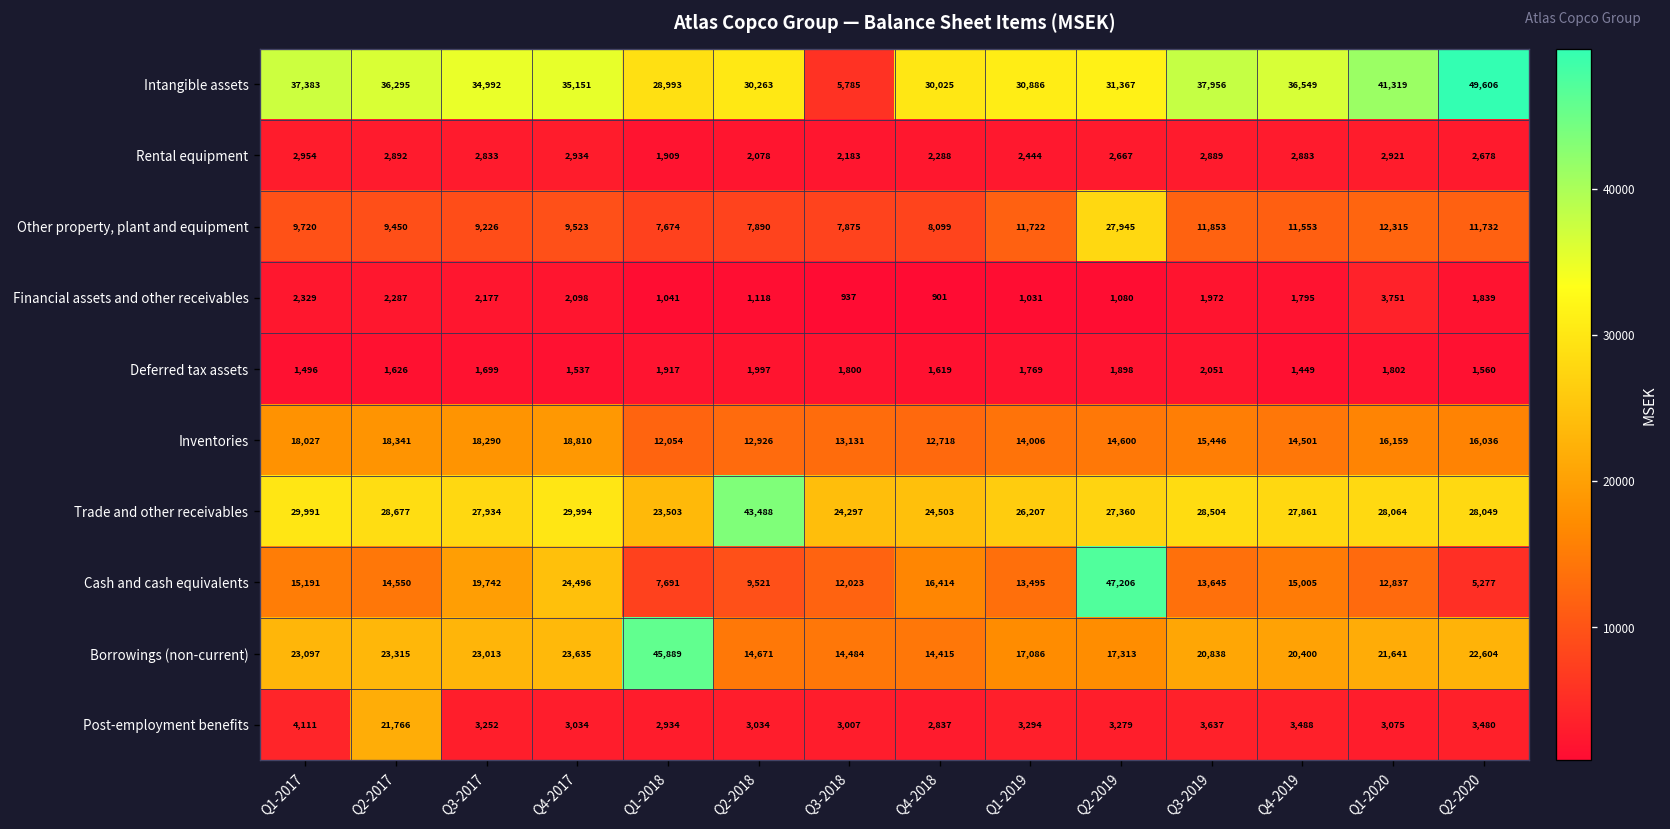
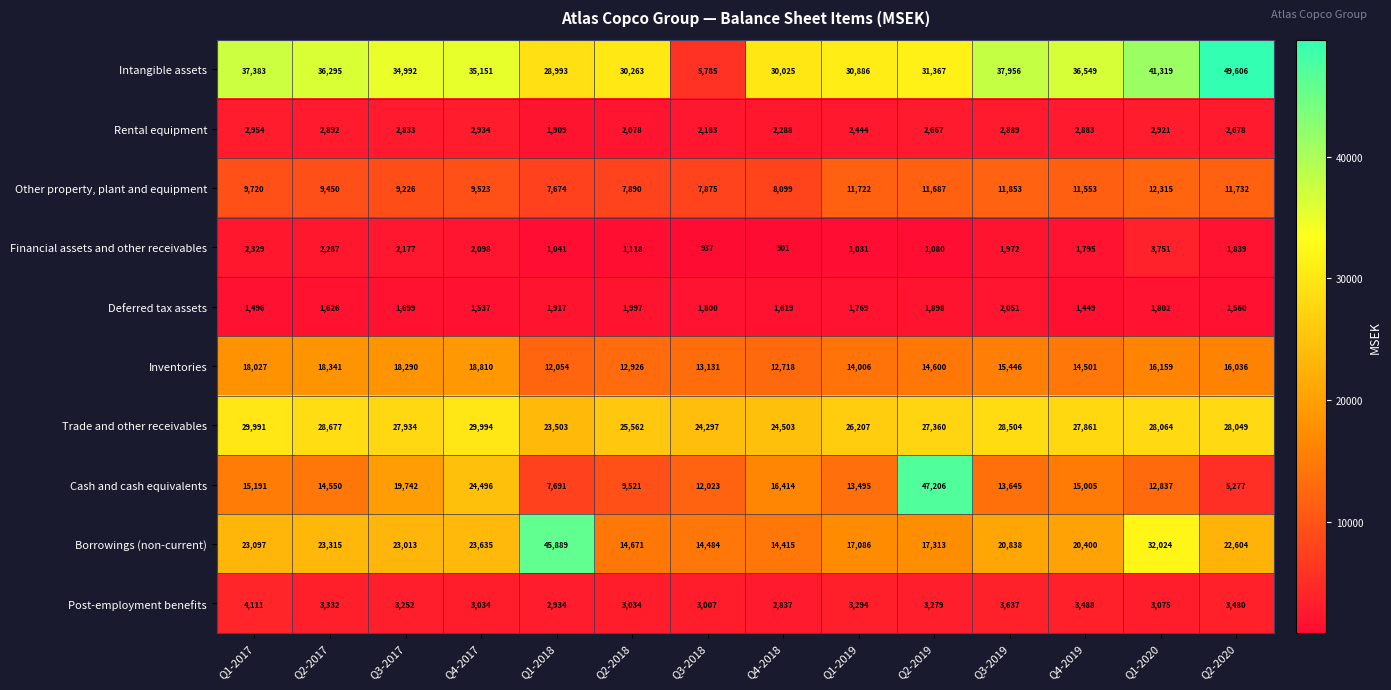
Other property, plant and equipment, Q2-2019: 27,945 -> 11,687
Trade and other receivables, Q2-2018: 43,488 -> 25,562
Borrowings (non-current), Q1-2020: 21,641 -> 32,024
Post-employment benefits, Q2-2017: 21,766 -> 3,332
